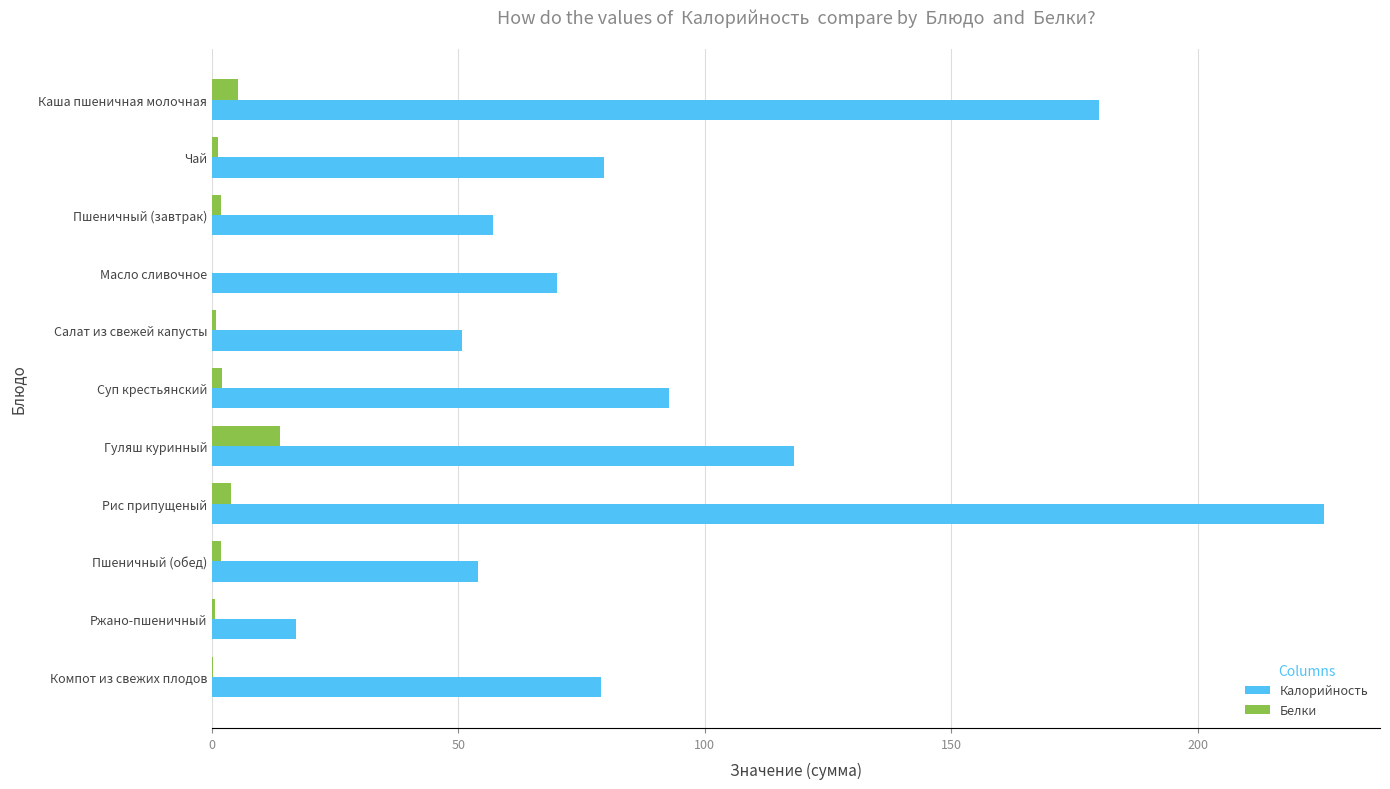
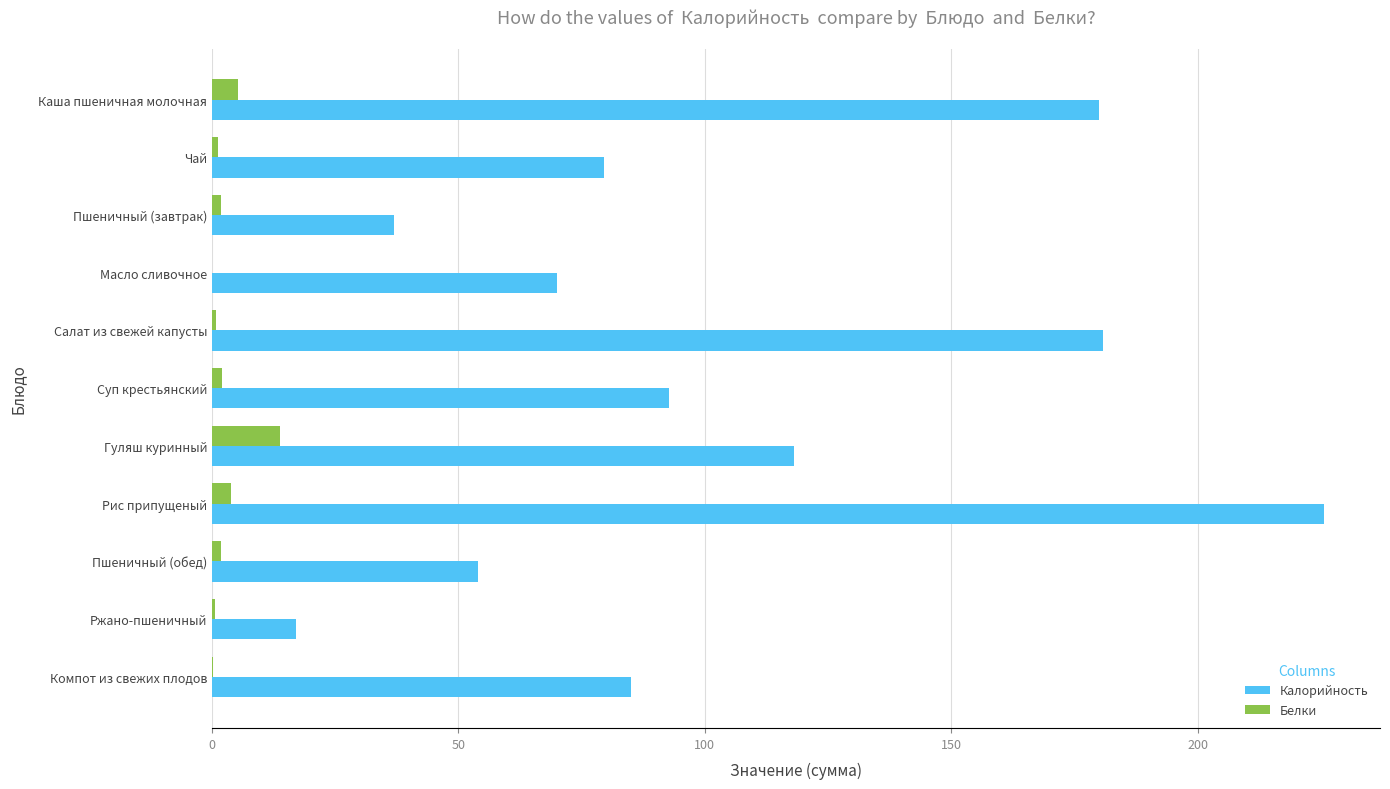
Калорийность, Пшеничный (завтрак): 57 -> 37
Калорийность, Салат из свежей капусты: 51 -> 181
Калорийность, Компот из свежих плодов: 79 -> 85
